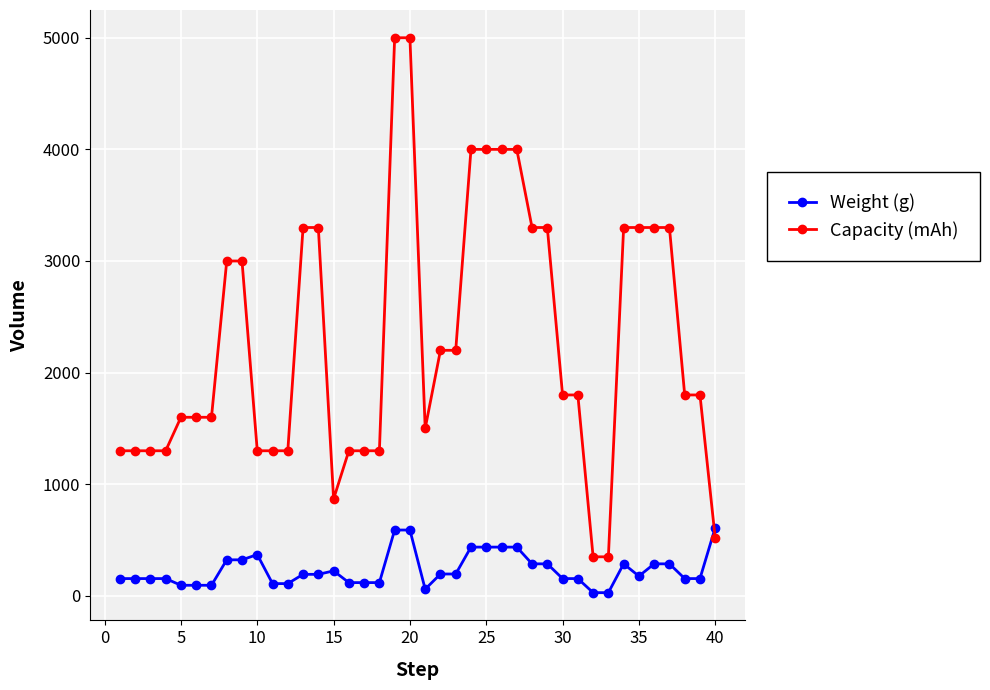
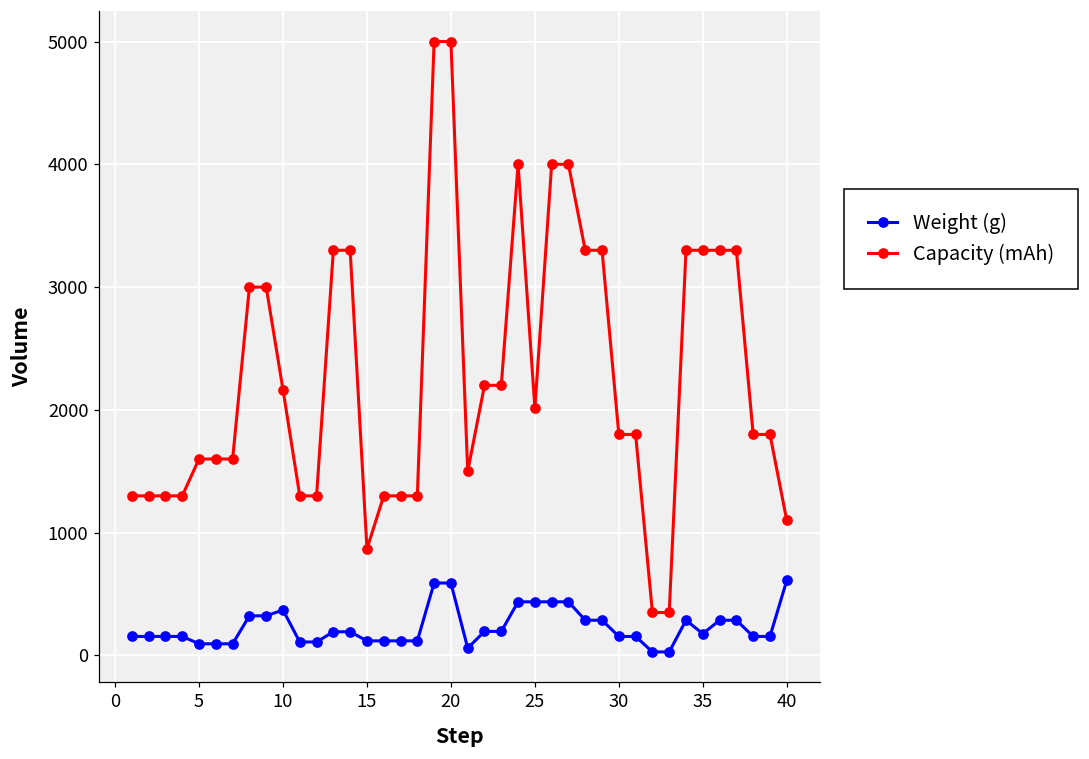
Capacity (mAh), 10: 1300 -> 2160
Weight (g), 15: 220 -> 120
Capacity (mAh), 25: 4000 -> 2010
Capacity (mAh), 40: 520 -> 1100
